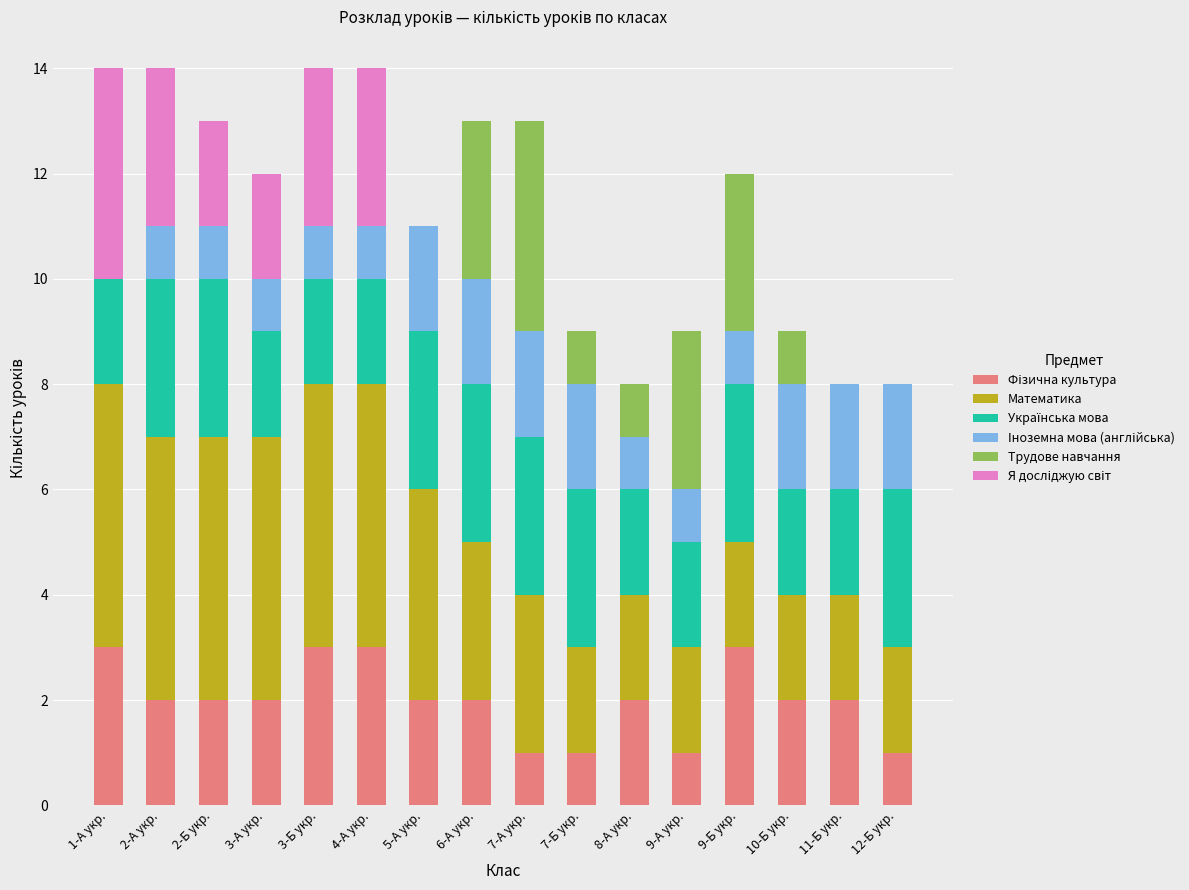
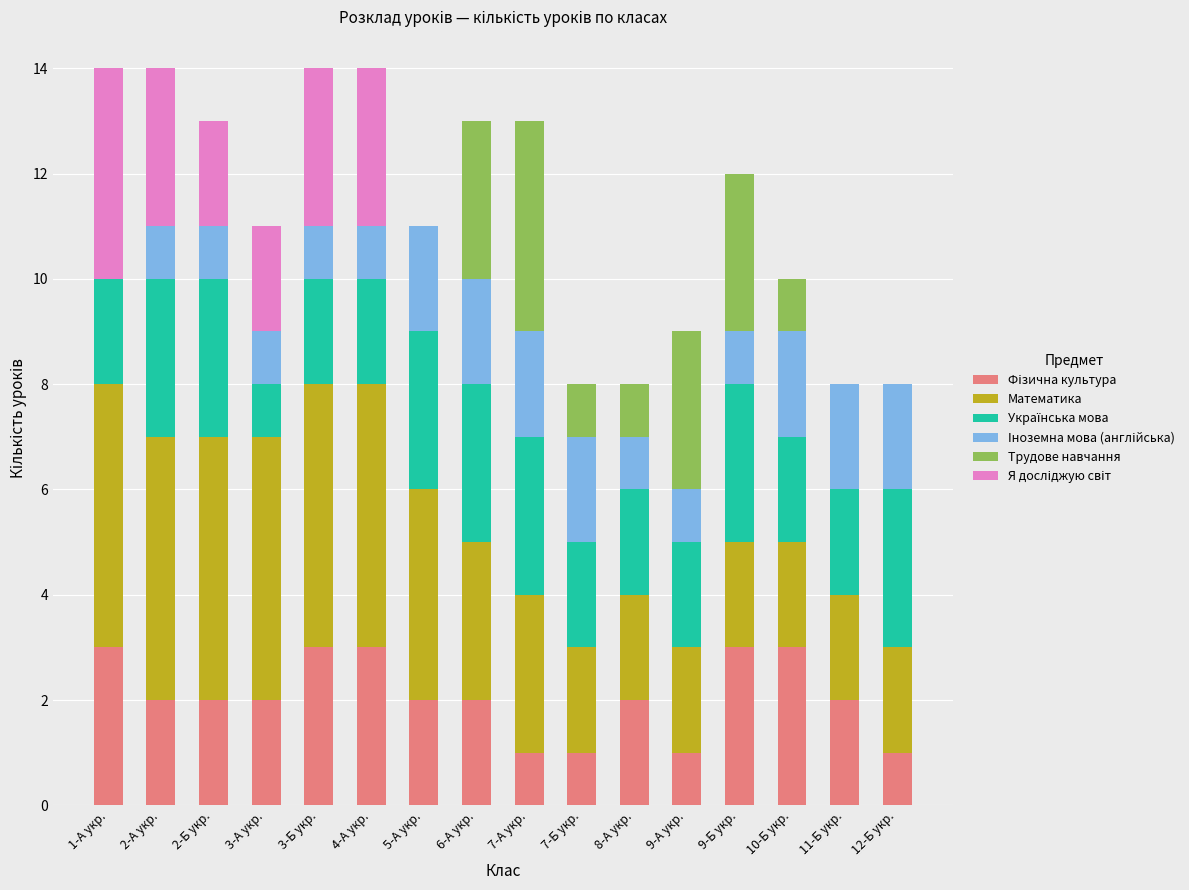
Українська мова, 3-А укр.: 2 -> 1
Українська мова, 7-Б укр.: 3 -> 2
Фізична культура, 10-Б укр.: 2 -> 3
